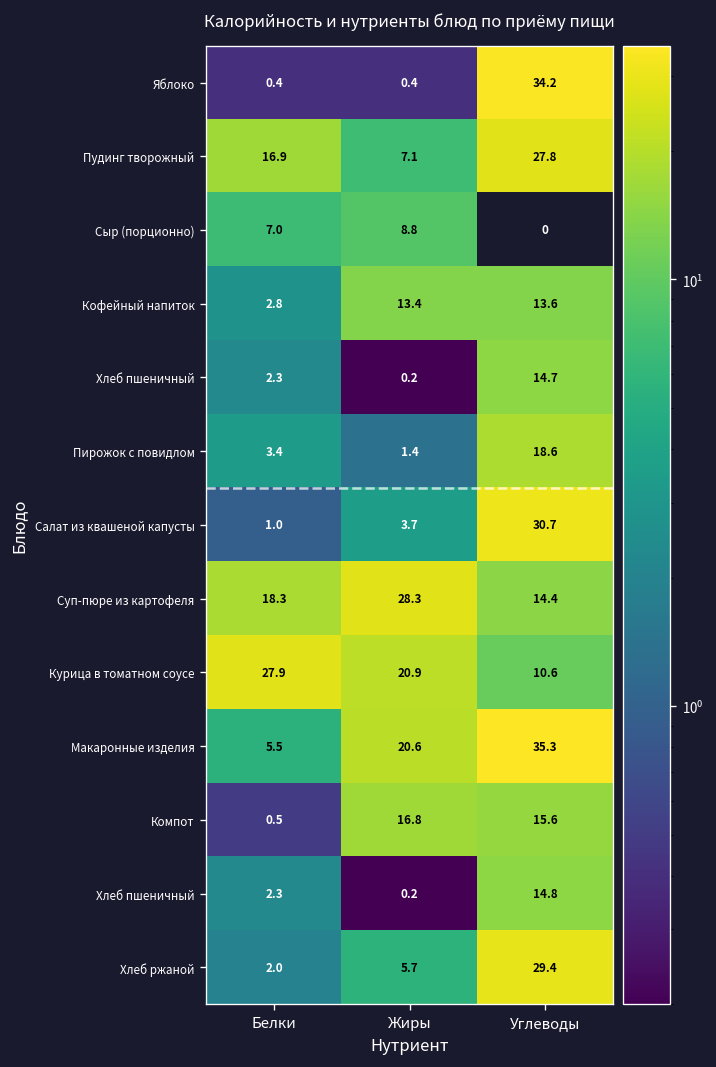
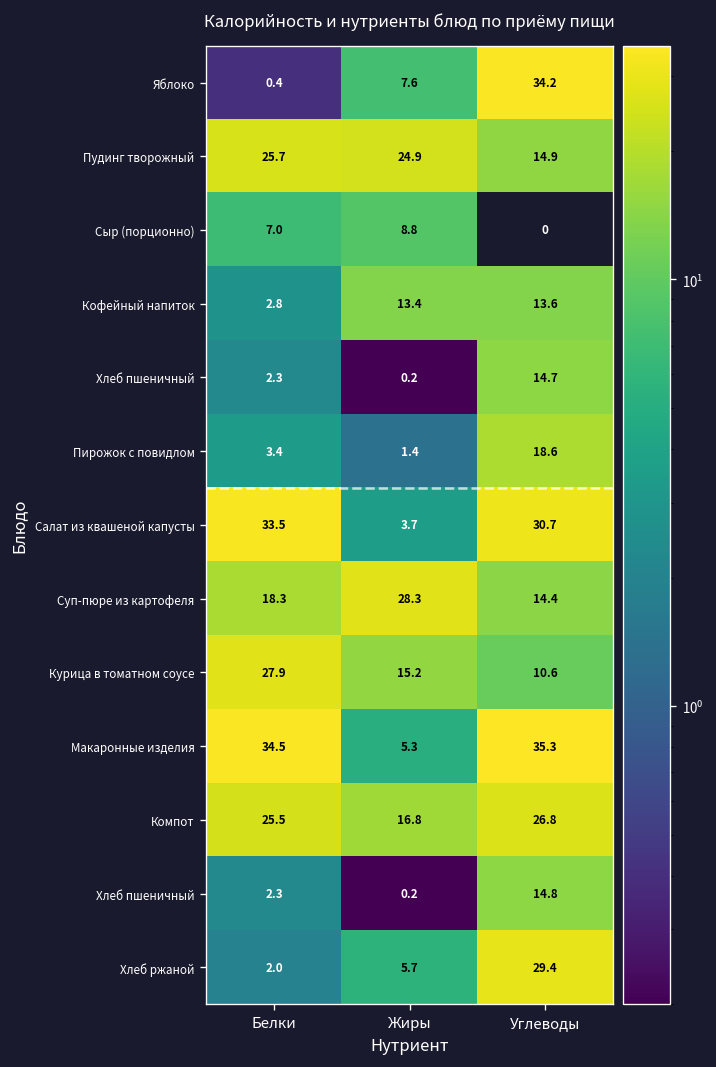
Яблоко, Жиры: 0.4 -> 7.6
Пудинг творожный, Белки: 16.9 -> 25.7
Пудинг творожный, Жиры: 7.1 -> 24.9
Пудинг творожный, Углеводы: 27.8 -> 14.9
Салат из квашеной капусты, Белки: 1.0 -> 33.5
Курица в томатном соусе, Жиры: 20.9 -> 15.2
Макаронные изделия, Белки: 5.5 -> 34.5
Макаронные изделия, Жиры: 20.6 -> 5.3
Компот, Белки: 0.5 -> 25.5
Компот, Углеводы: 15.6 -> 26.8
